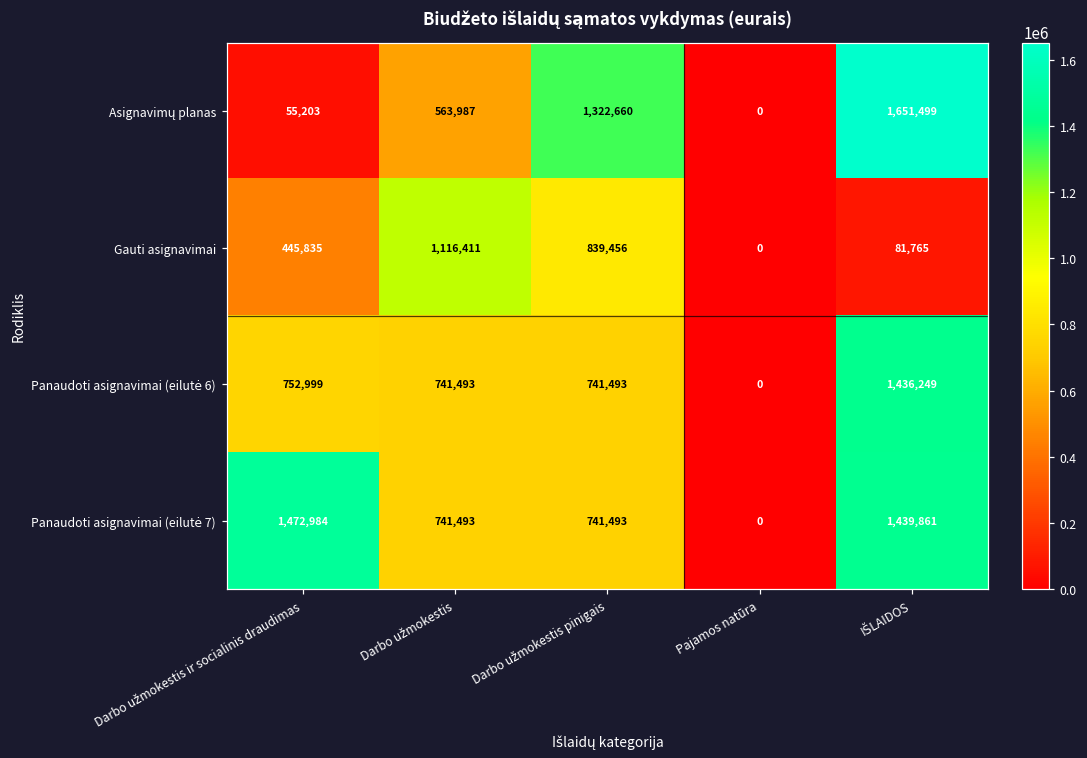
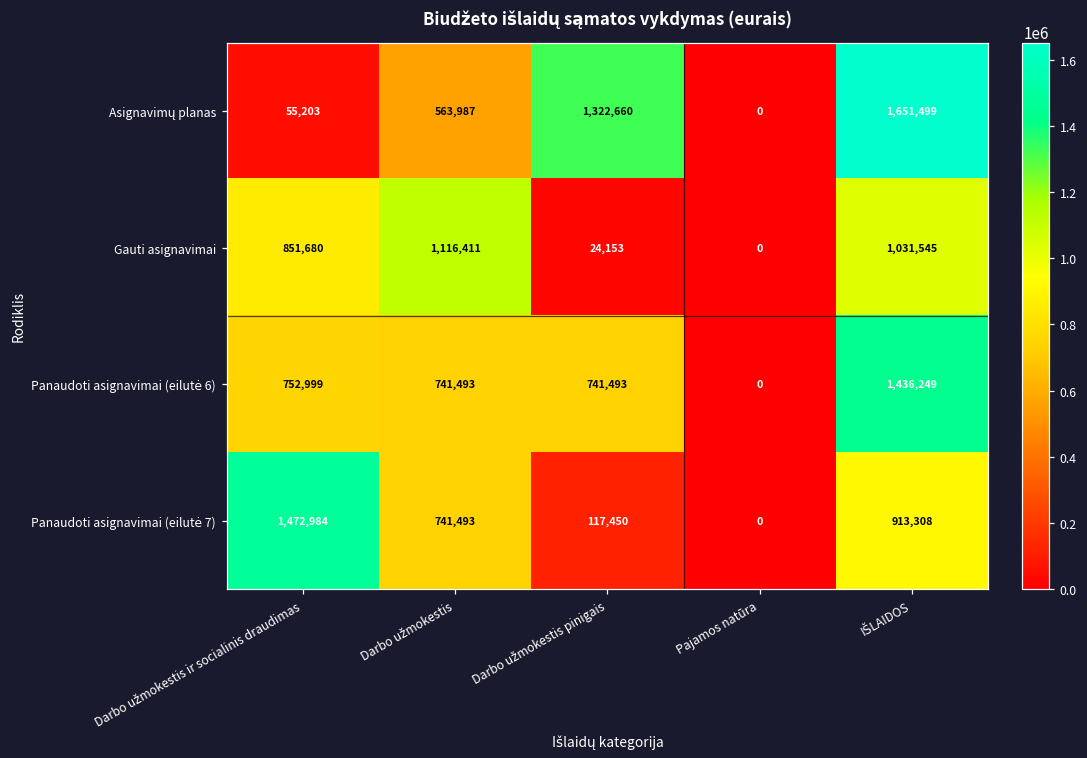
Gauti asignavimai, Darbo užmokestis ir socialinis draudimas: 445,835 -> 851,680
Gauti asignavimai, Darbo užmokestis pinigais: 839,456 -> 24,153
Gauti asignavimai, IŠLAIDOS: 81,765 -> 1,031,545
Panaudoti asignavimai (eilutė 7), Darbo užmokestis pinigais: 741,493 -> 117,450
Panaudoti asignavimai (eilutė 7), IŠLAIDOS: 1,439,861 -> 913,308
